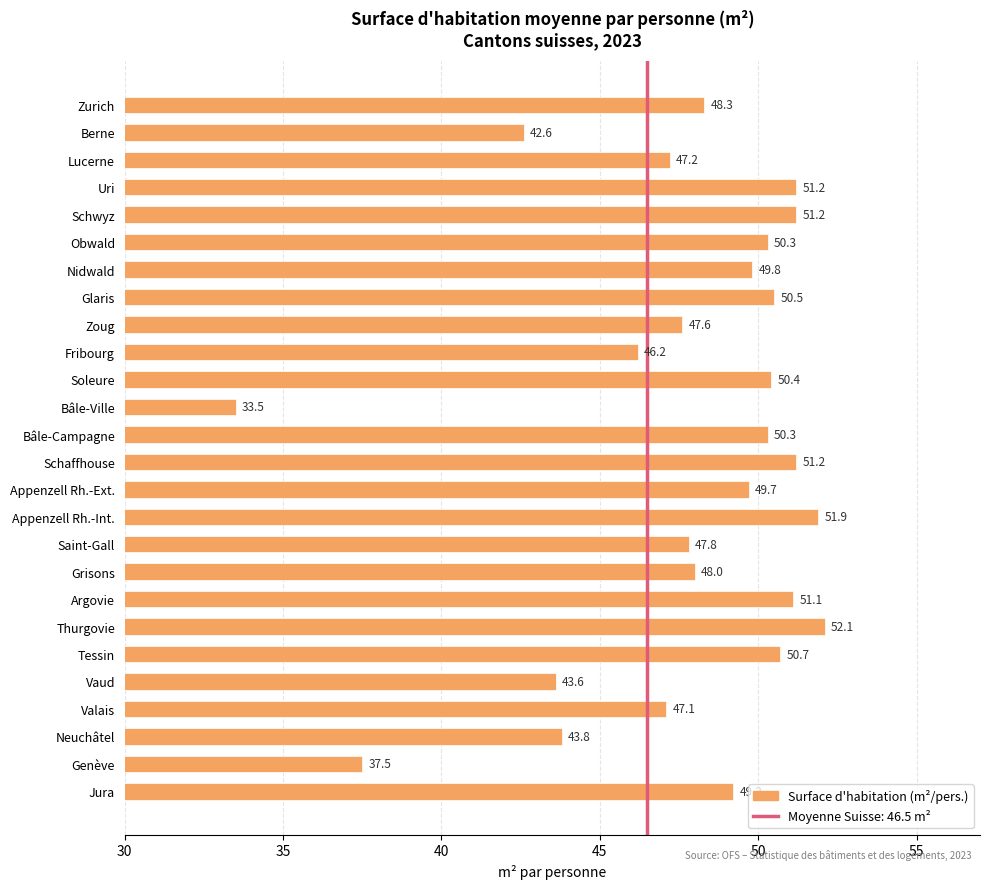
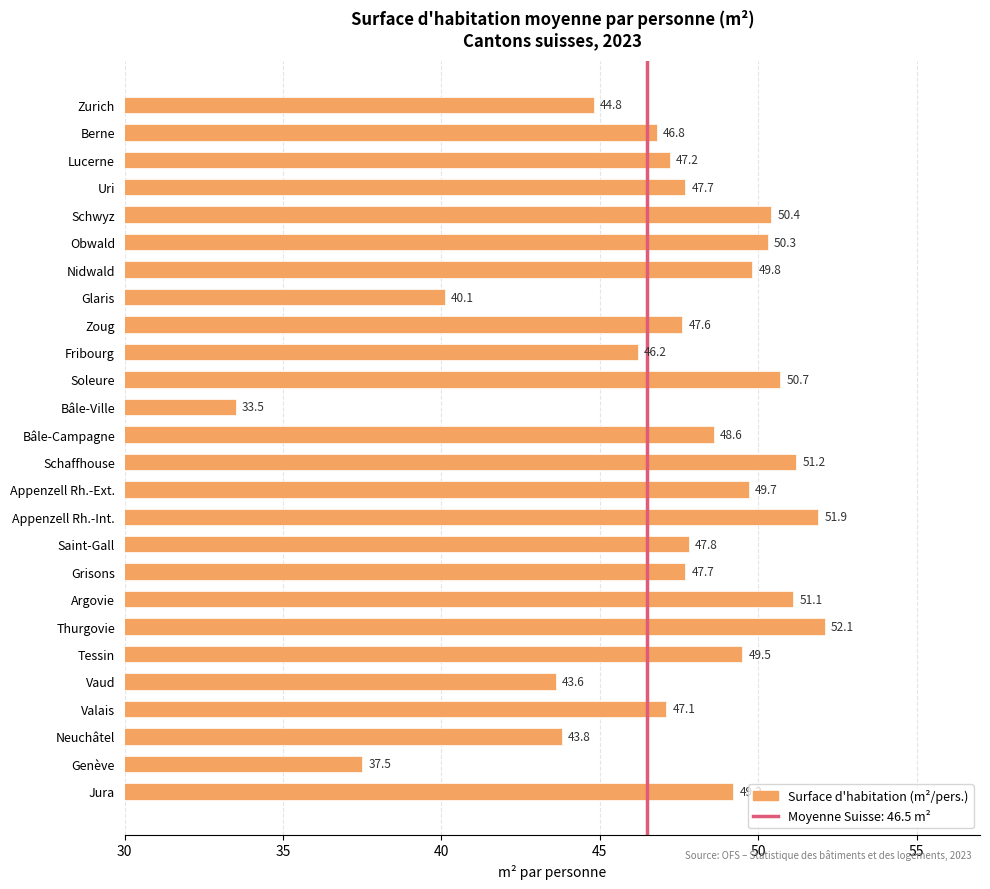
Zurich: 48.3 -> 44.8
Berne: 42.6 -> 46.8
Uri: 51.2 -> 47.7
Schwyz: 51.2 -> 50.4
Glaris: 50.5 -> 40.1
Soleure: 50.4 -> 50.7
Bâle-Campagne: 50.3 -> 48.6
Grisons: 48.0 -> 47.7
Tessin: 50.7 -> 49.5
